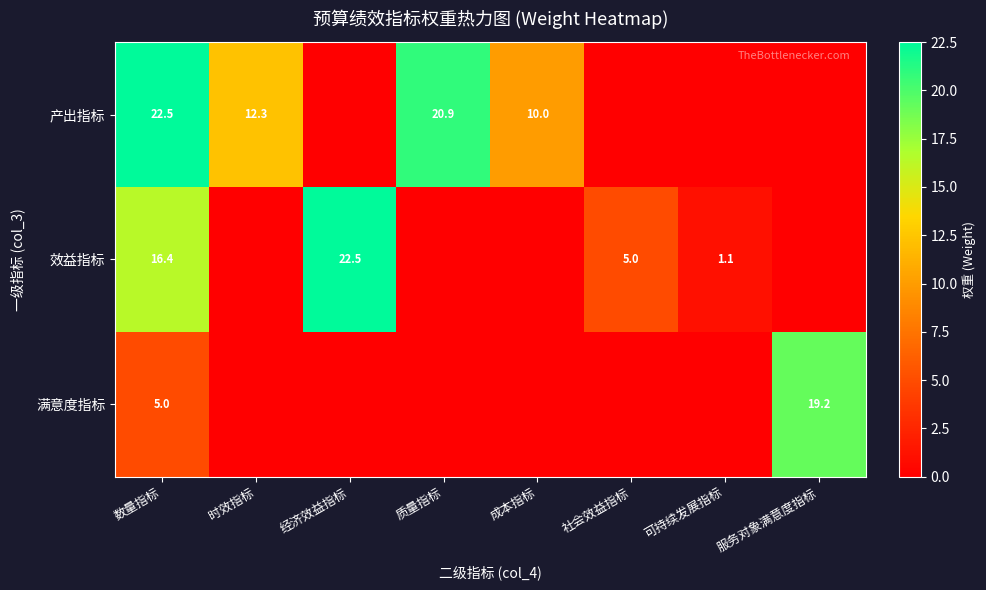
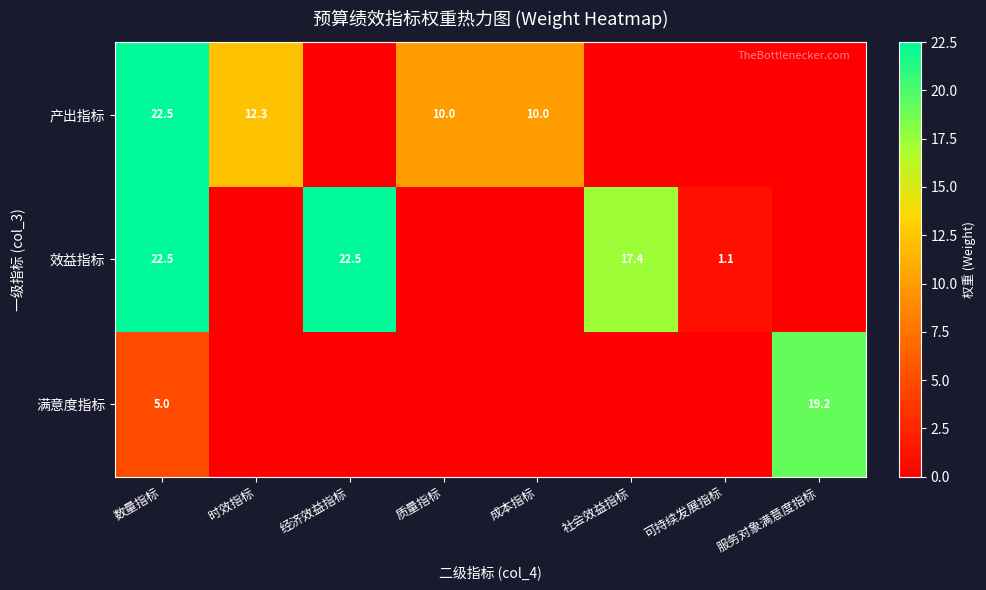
产出指标, 质量指标: 20.9 -> 10.0
效益指标, 数量指标: 16.4 -> 22.5
效益指标, 社会效益指标: 5.0 -> 17.4
